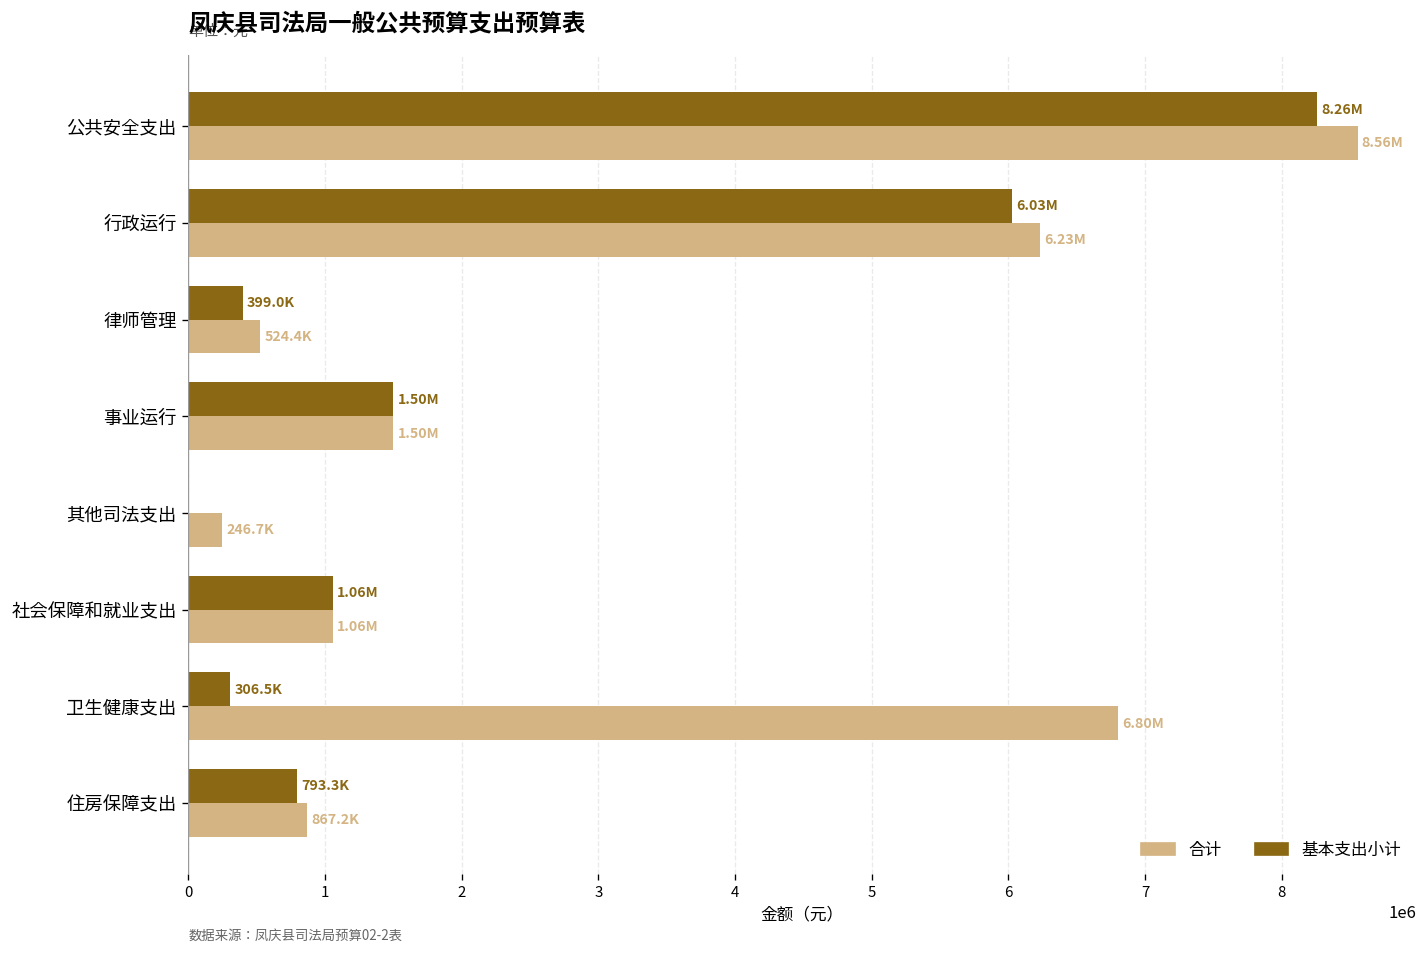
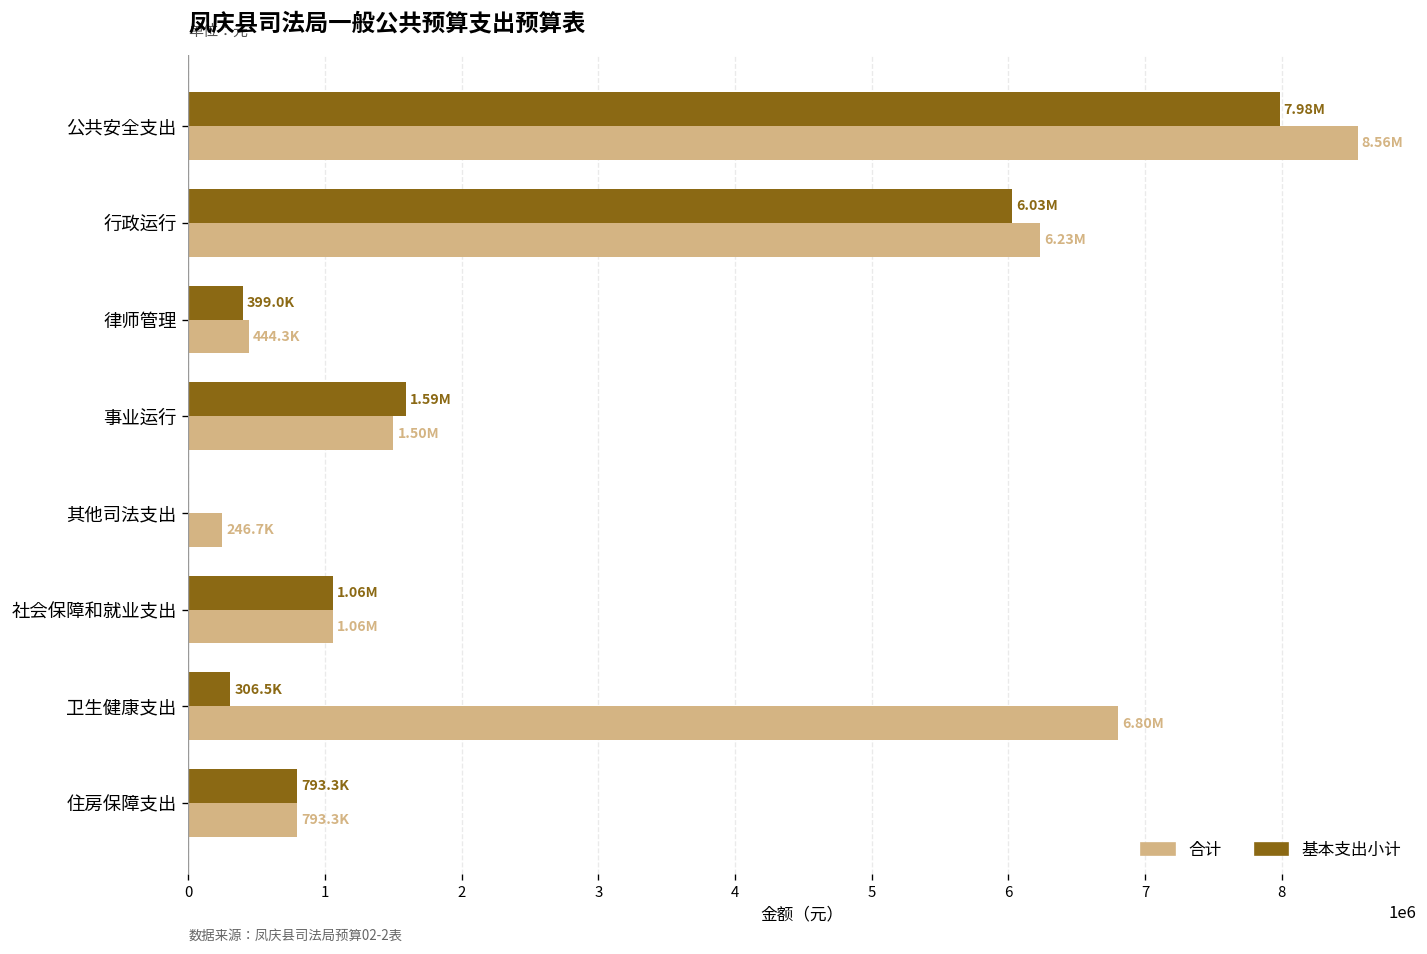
基本支出小计, 公共安全支出: 8.26M -> 7.98M
合计, 律师管理: 524.4K -> 444.3K
基本支出小计, 事业运行: 1.50M -> 1.59M
合计, 住房保障支出: 867.2K -> 793.3K
